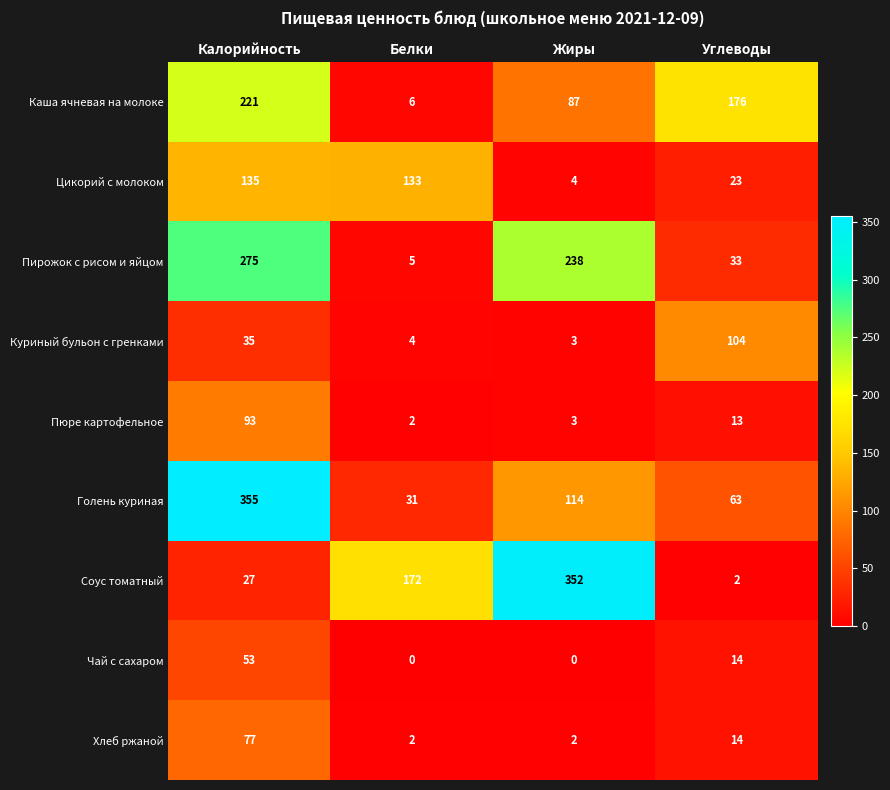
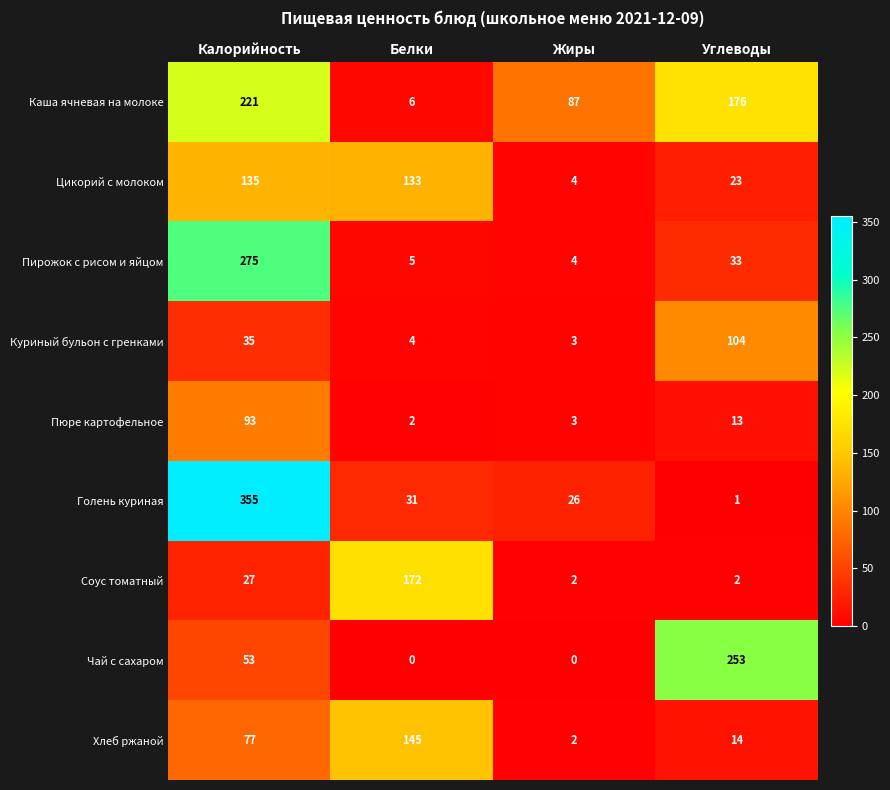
Пирожок с рисом и яйцом, Жиры: 238 -> 4
Голень куриная, Жиры: 114 -> 26
Голень куриная, Углеводы: 63 -> 1
Соус томатный, Жиры: 352 -> 2
Чай с сахаром, Углеводы: 14 -> 253
Хлеб ржаной, Белки: 2 -> 145
